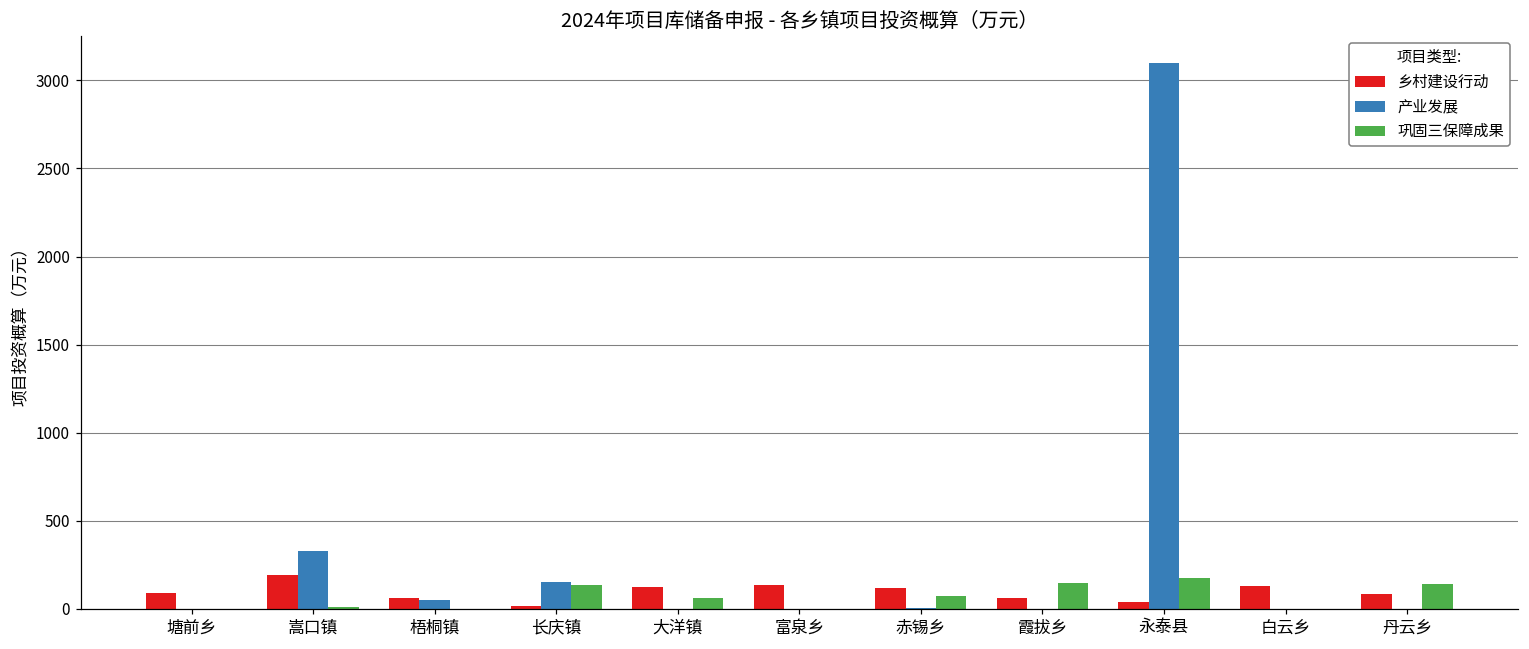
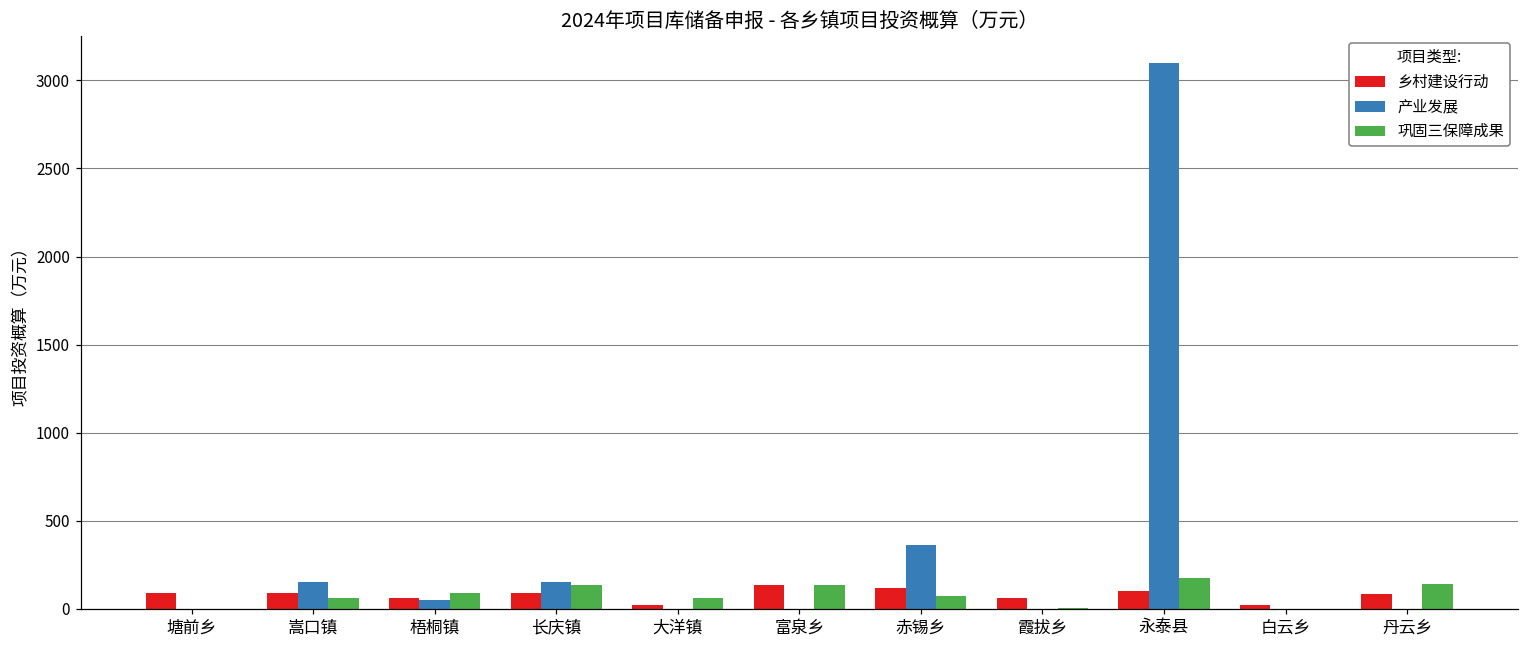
乡村建设行动, 嵩口镇: 190 -> 90
产业发展, 嵩口镇: 330 -> 150
巩固三保障成果, 嵩口镇: 10 -> 60
巩固三保障成果, 梧桐镇: 0 -> 90
乡村建设行动, 长庆镇: 20 -> 90
乡村建设行动, 大洋镇: 120 -> 20
巩固三保障成果, 富泉乡: 0 -> 140
产业发展, 赤锡乡: 0 -> 360
巩固三保障成果, 霞拔乡: 140 -> 0
乡村建设行动, 永泰县: 40 -> 100
乡村建设行动, 白云乡: 130 -> 20
